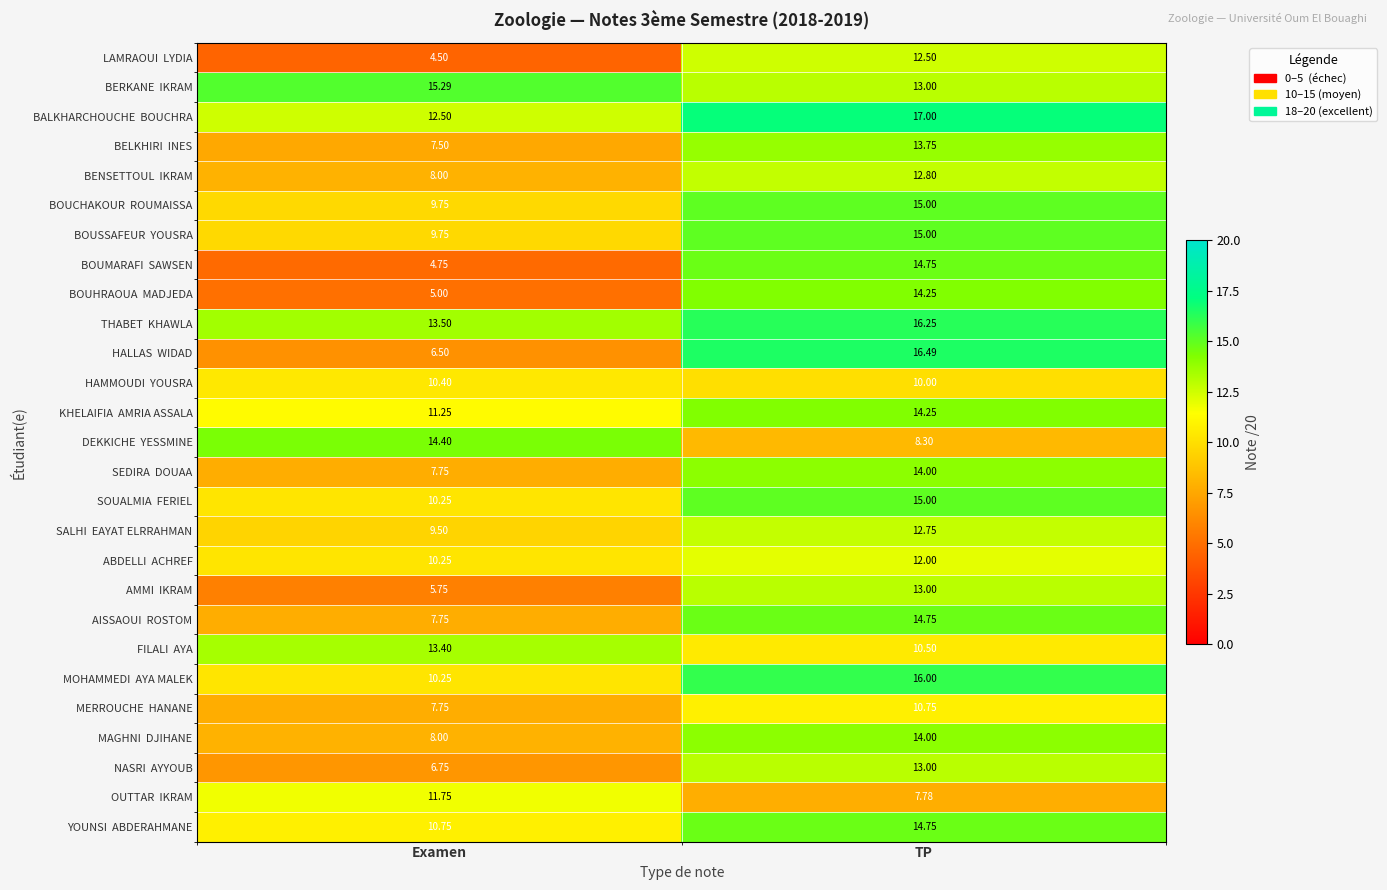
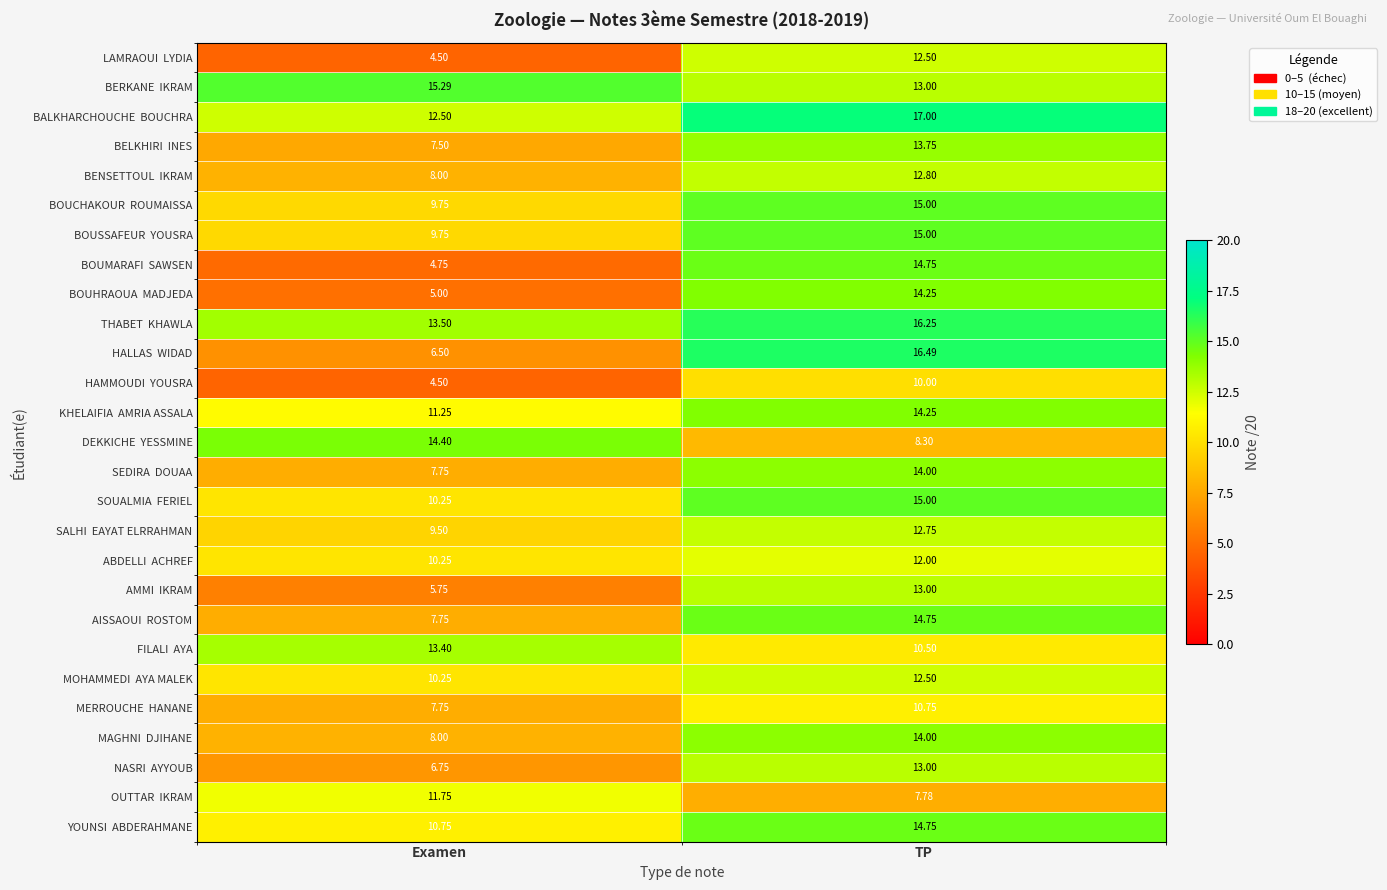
HAMMOUDI YOUSRA, Examen: 10.40 -> 4.50
MOHAMMEDI AYA MALEK, TP: 16.00 -> 12.50
